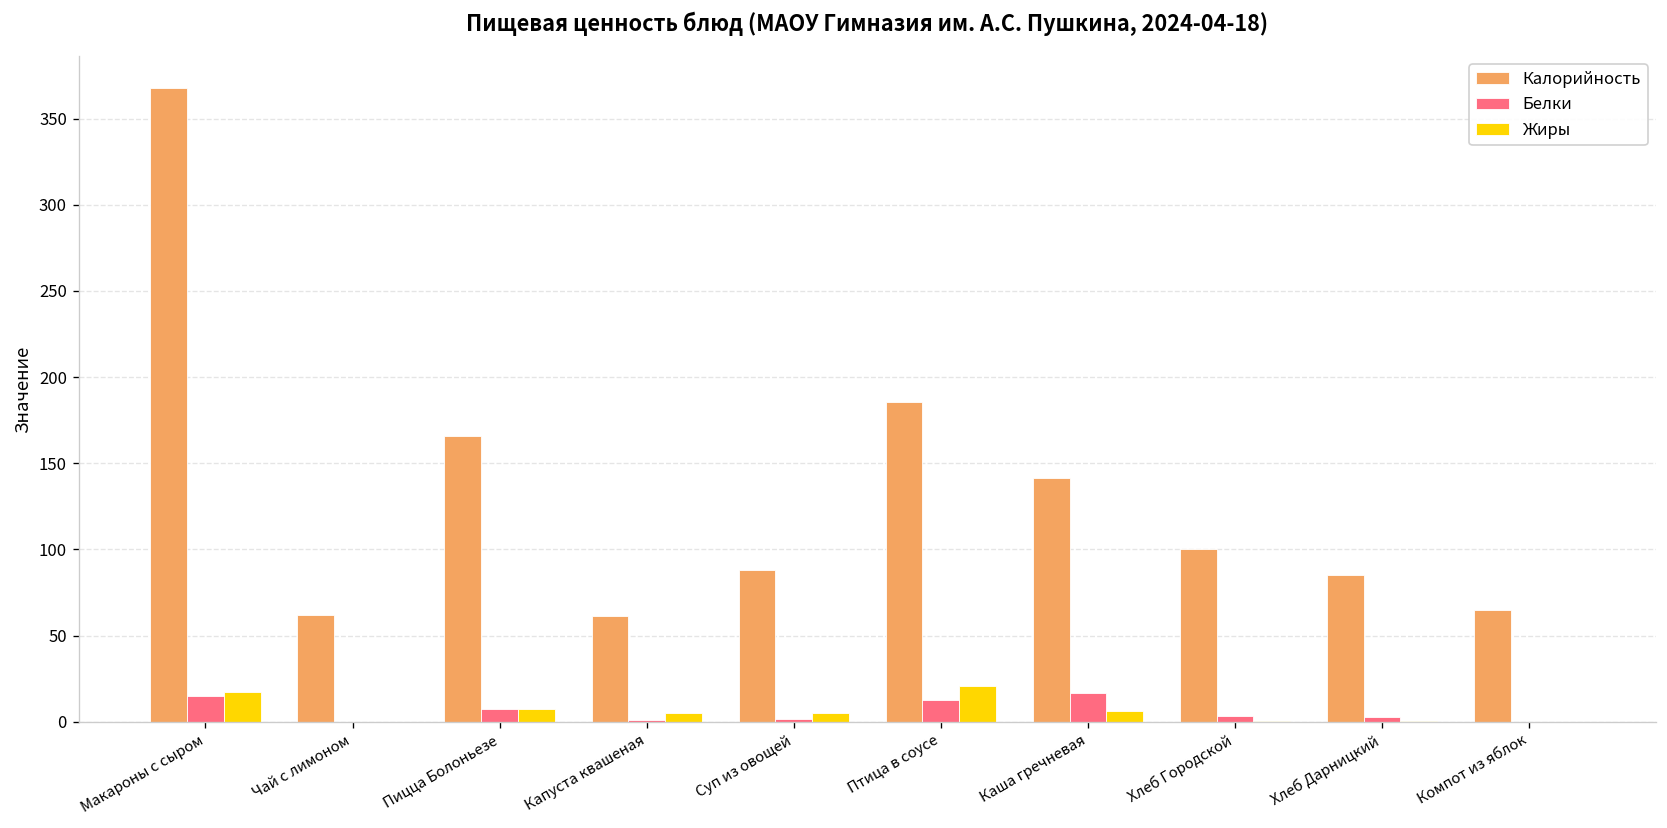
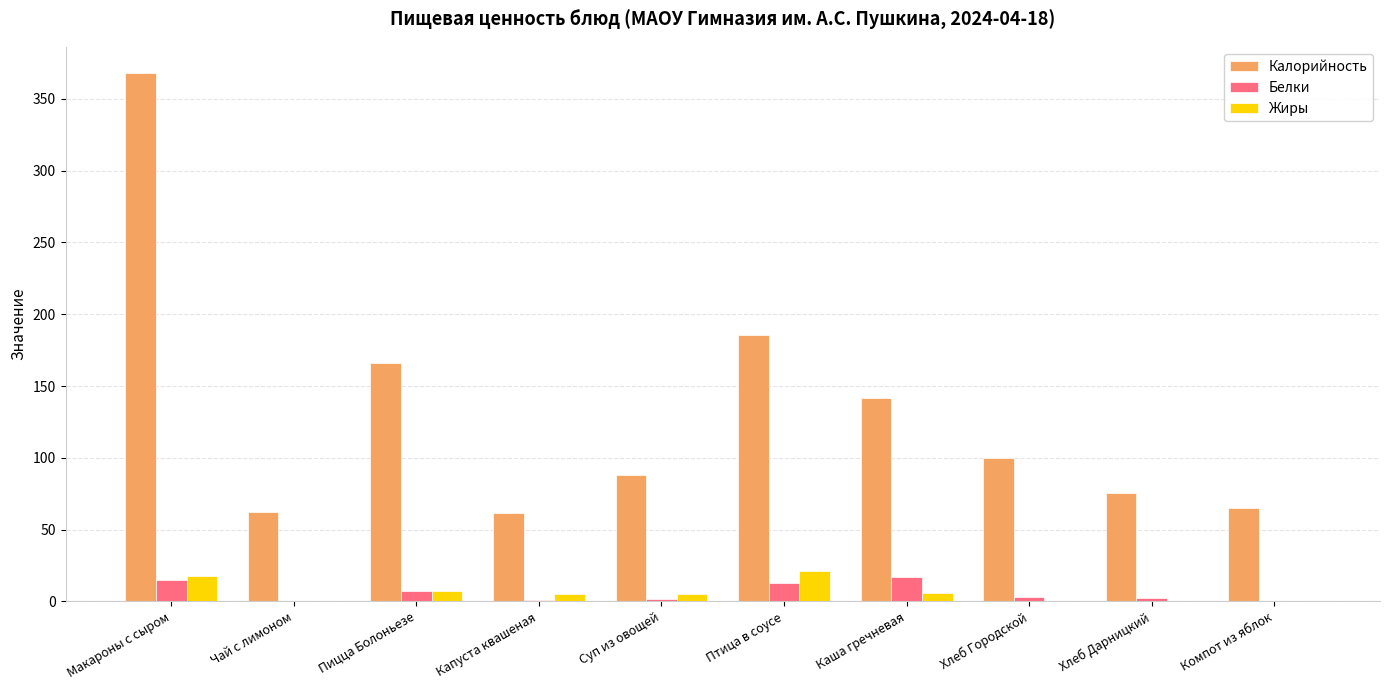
Калорийность, Хлеб Дарницкий: 85 -> 76
